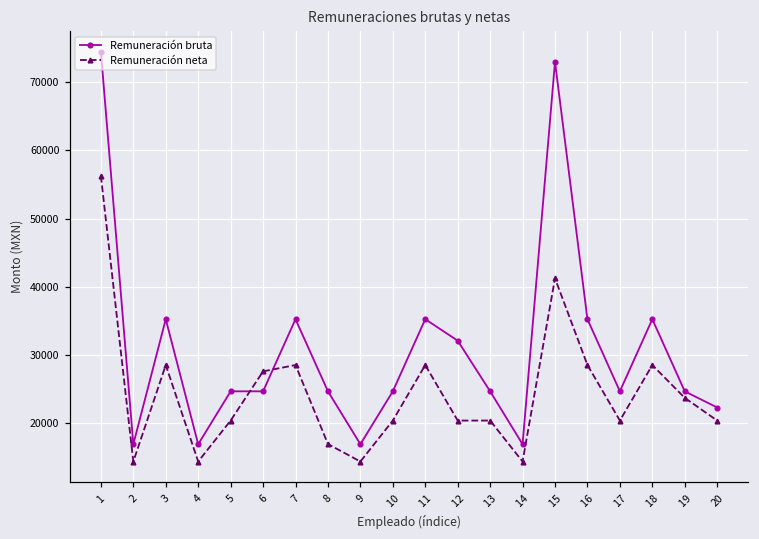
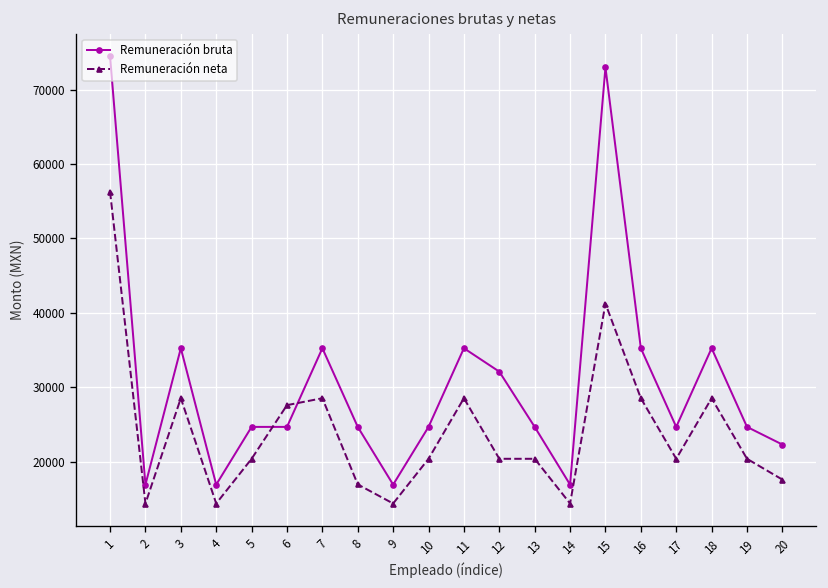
Remuneración neta, 19: 24000 -> 20000
Remuneración neta, 20: 20000 -> 18000
